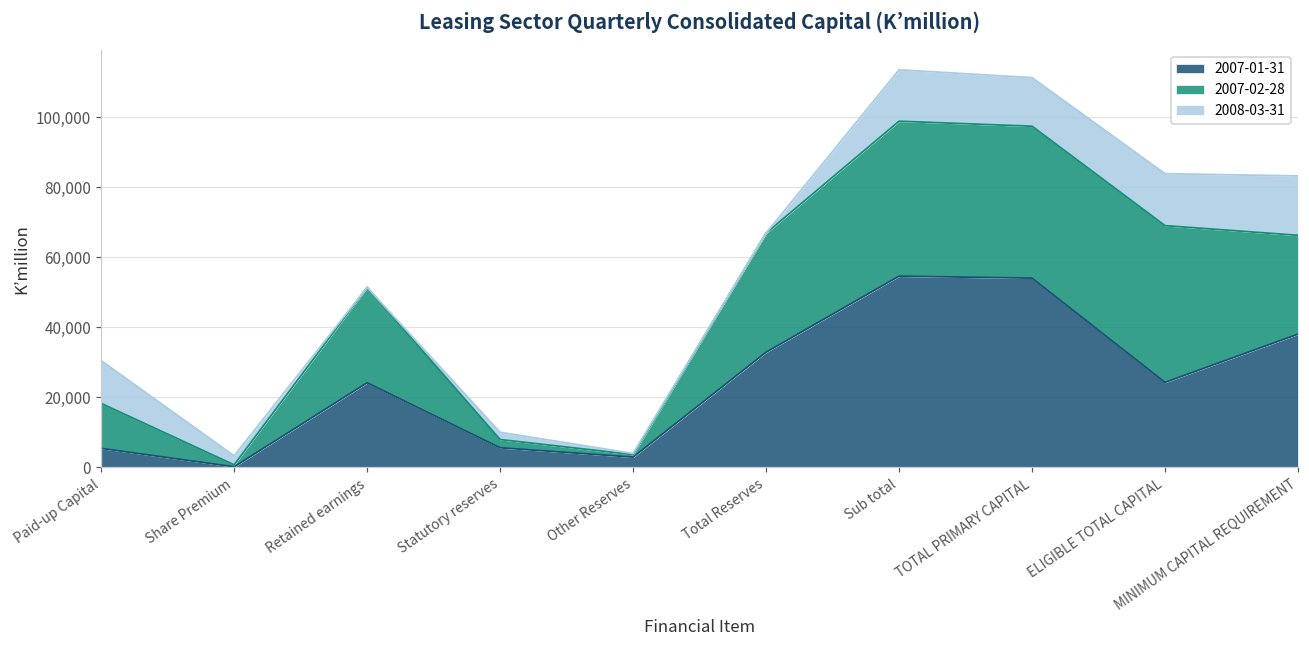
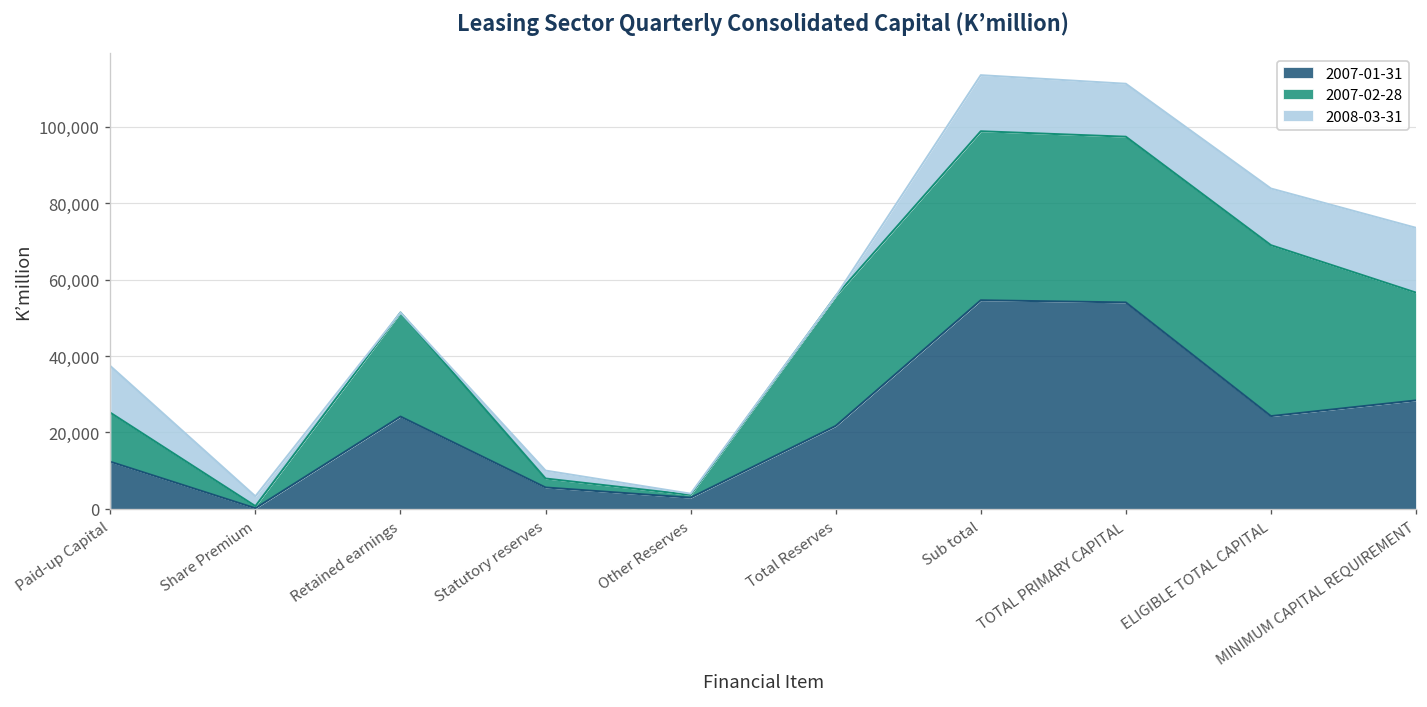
2007-01-31, Paid-up Capital: 5,000 -> 12,000
2007-01-31, Total Reserves: 33,000 -> 22,000
2007-01-31, MINIMUM CAPITAL REQUIREMENT: 38,000 -> 28,000
